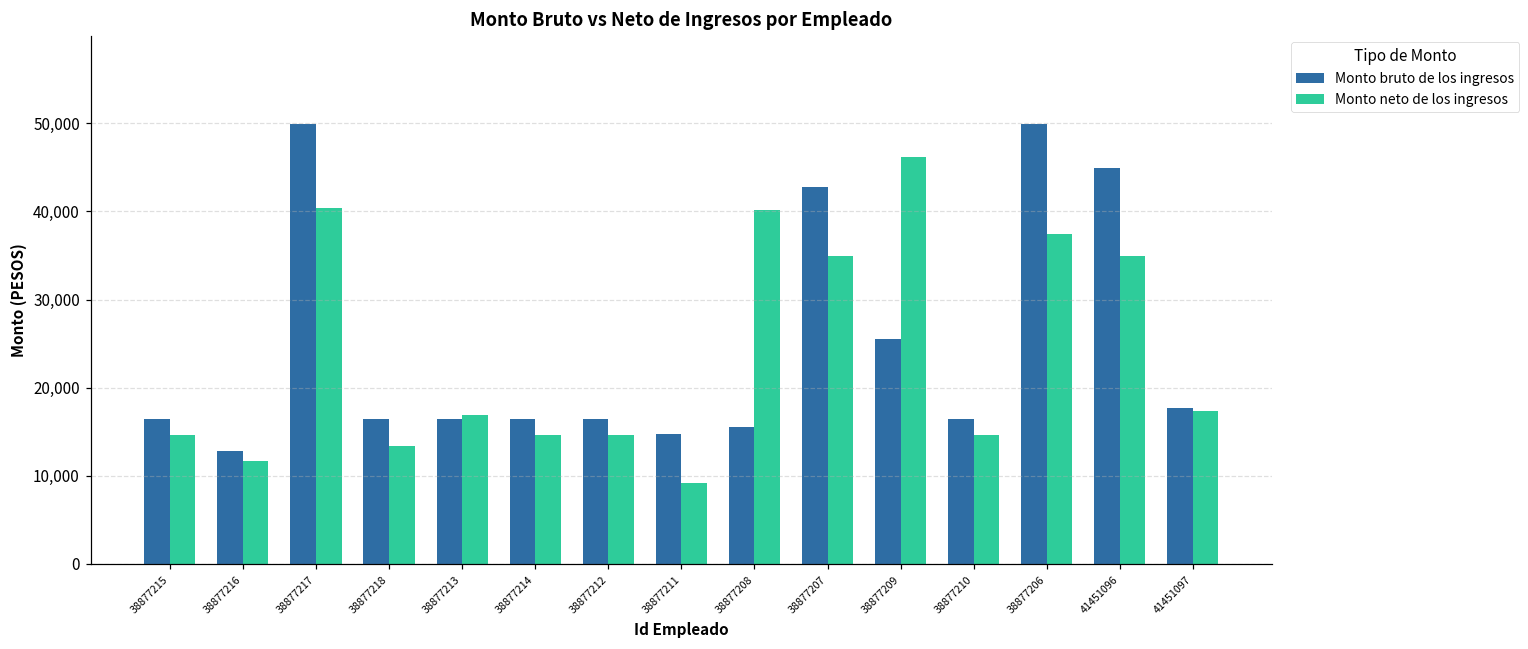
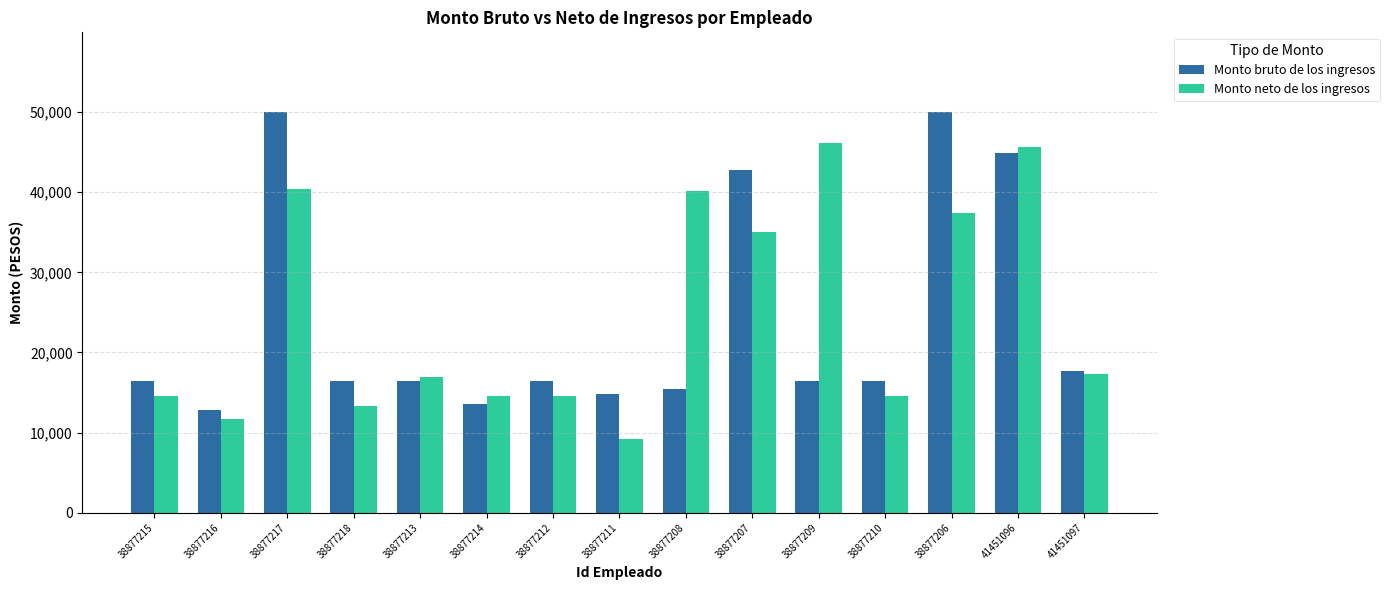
Monto bruto de los ingresos, 38877214: 16,000 -> 14,000
Monto bruto de los ingresos, 38877209: 26,000 -> 16,000
Monto neto de los ingresos, 41451096: 35,000 -> 46,000
